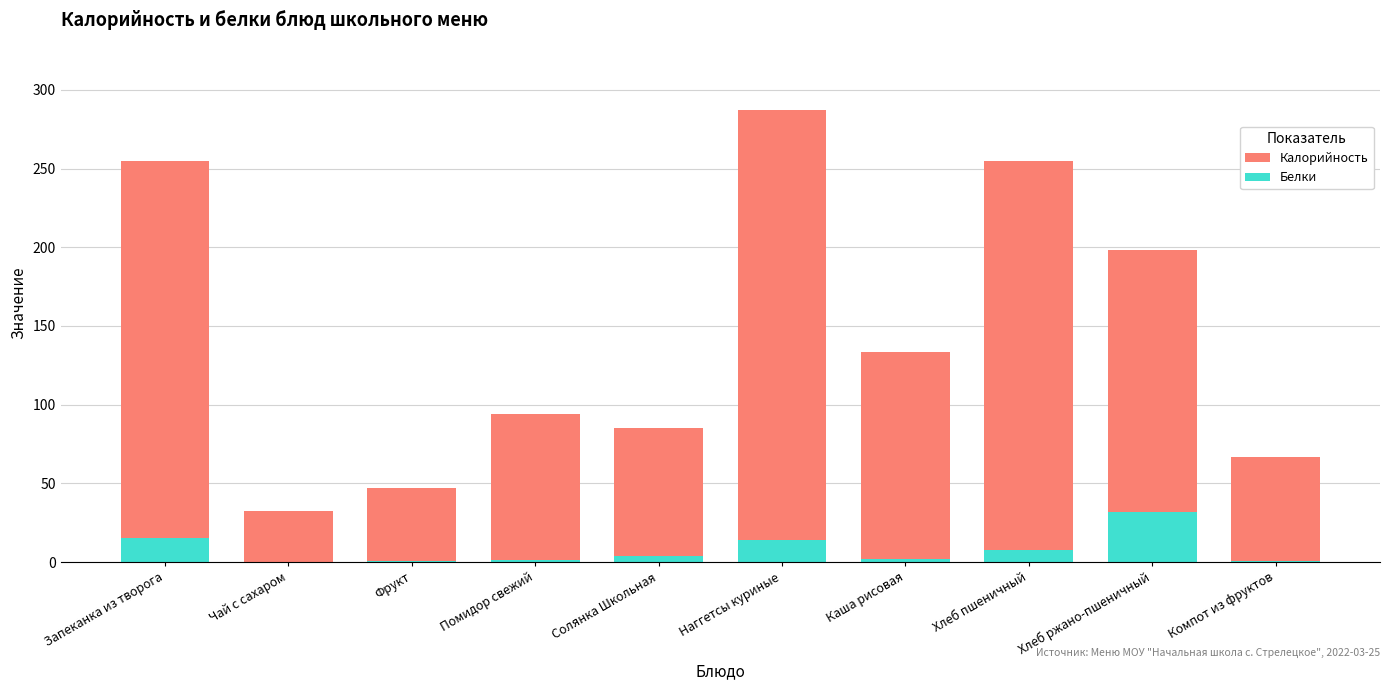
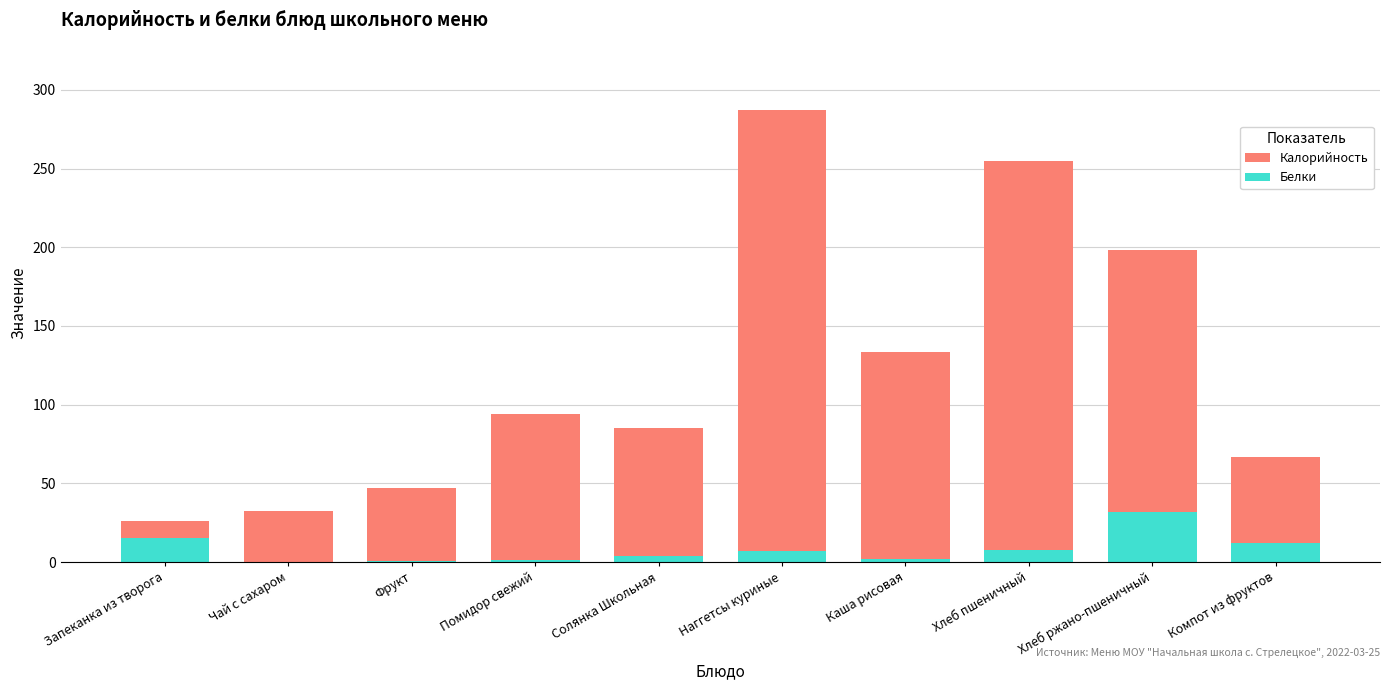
Калорийность, Запеканка из творога: 255 -> 26
Белки, Наггетсы куриные: 14 -> 7
Белки, Компот из фруктов: 0 -> 12
